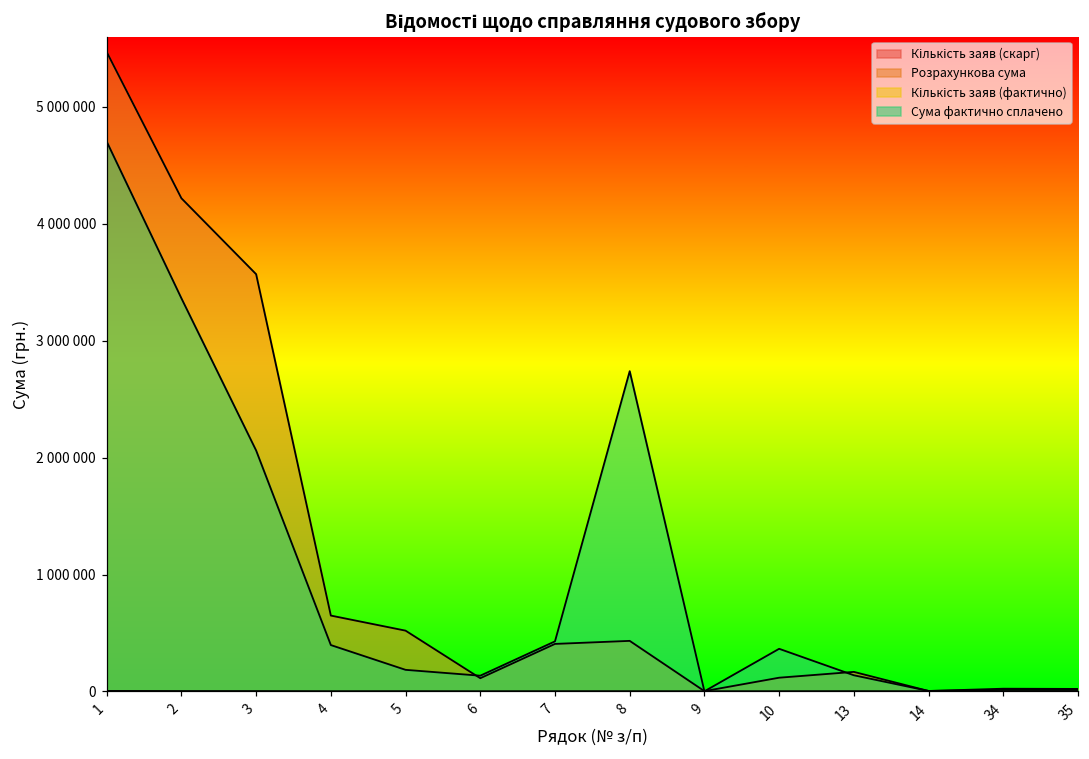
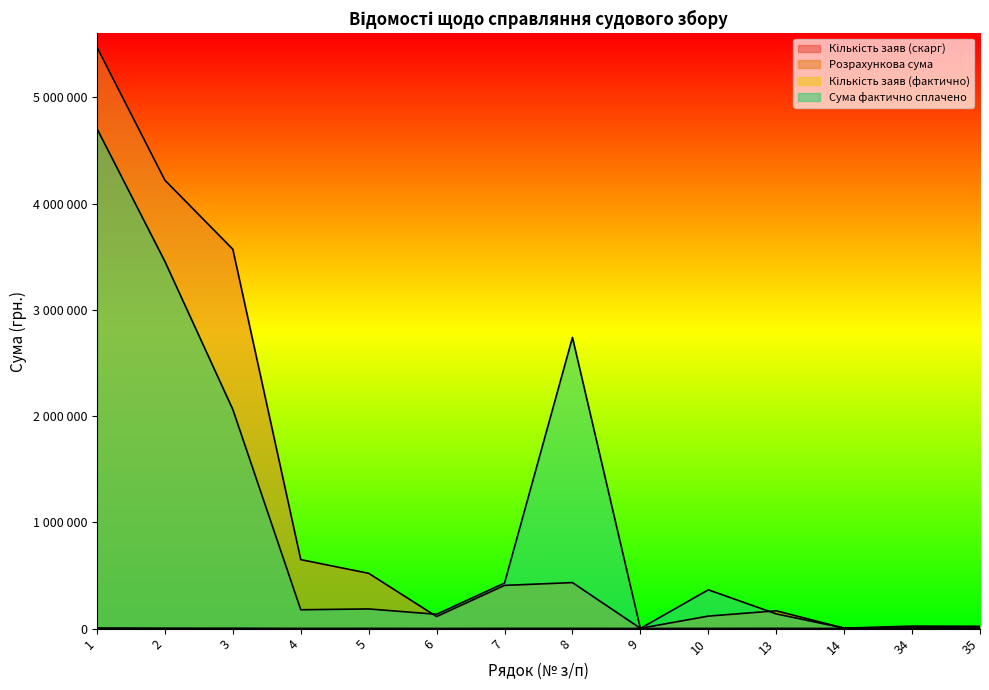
Сума фактично сплачено, 2: 3360000 -> 3450000
Сума фактично сплачено, 4: 400000 -> 180000
